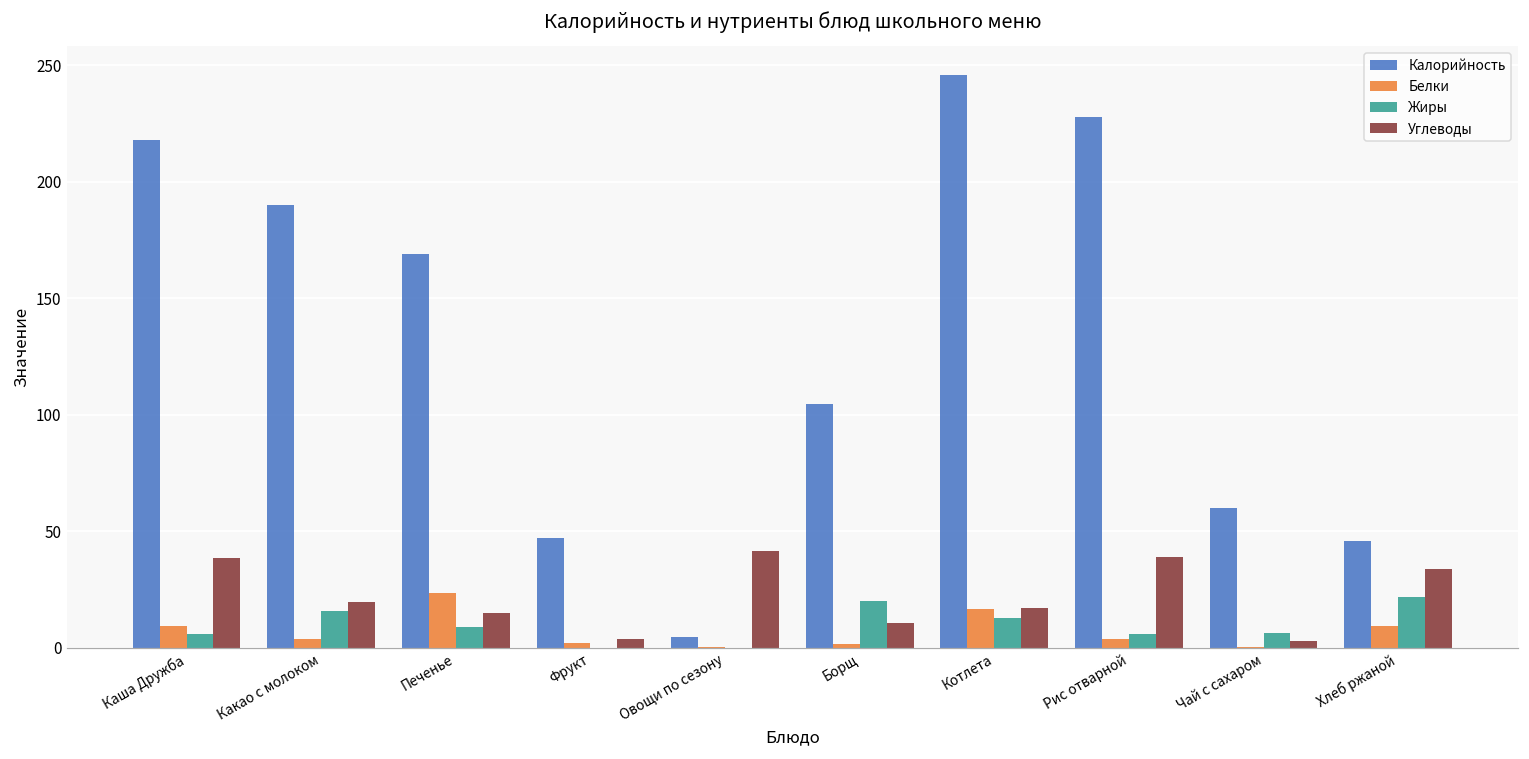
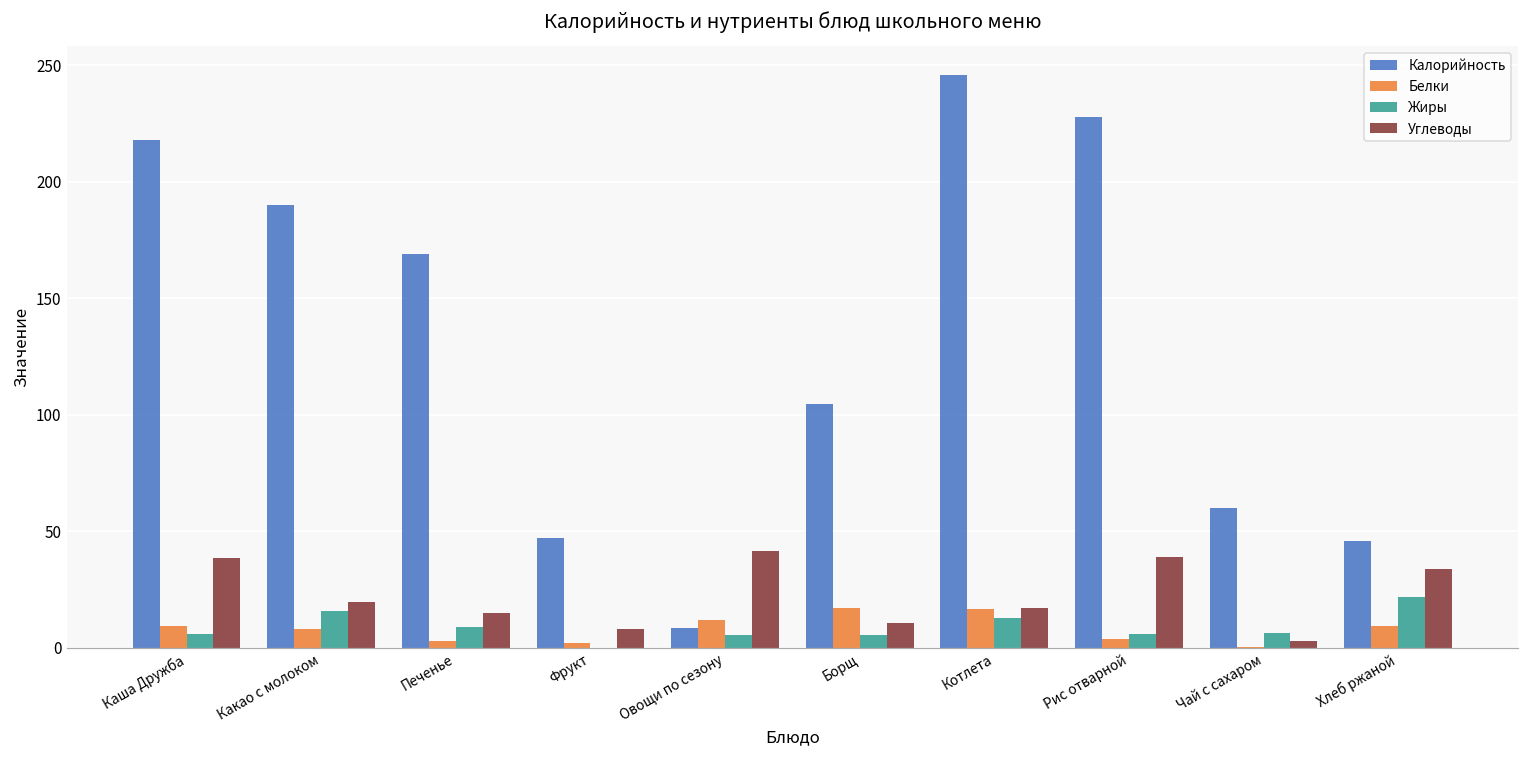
Белки, Какао с молоком: 4 -> 8
Белки, Печенье: 23 -> 3
Углеводы, Фрукт: 4 -> 8
Калорийность, Овощи по сезону: 5 -> 8
Белки, Овощи по сезону: 1 -> 12
Жиры, Овощи по сезону: 0 -> 5
Белки, Борщ: 2 -> 17
Жиры, Борщ: 20 -> 5
